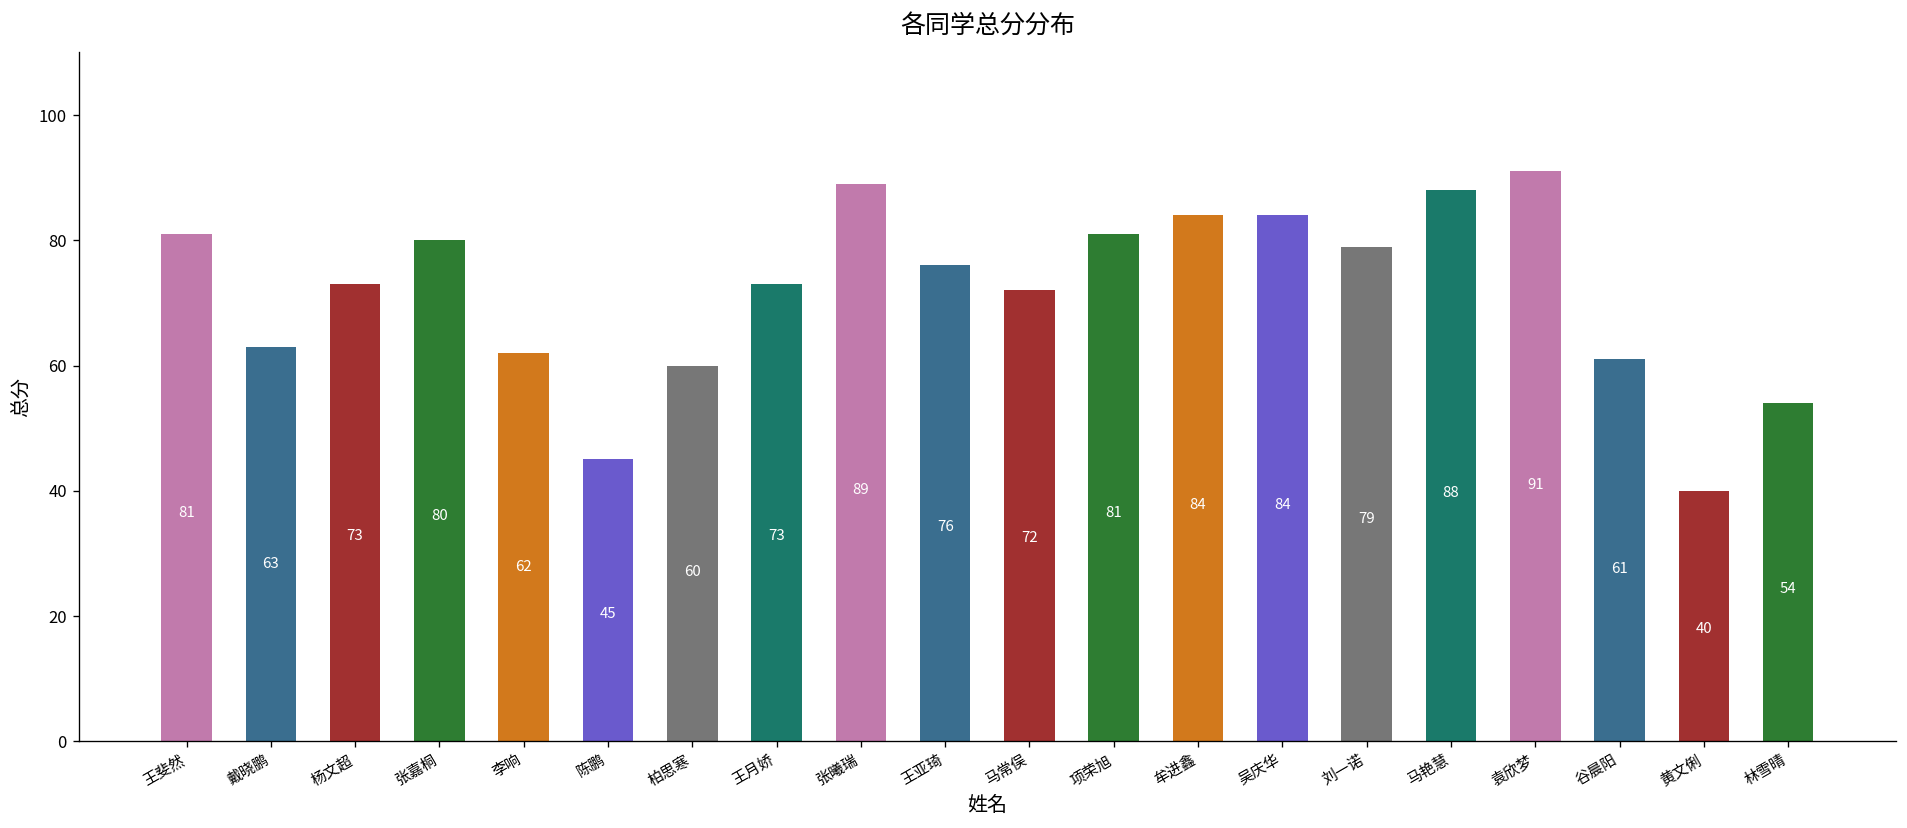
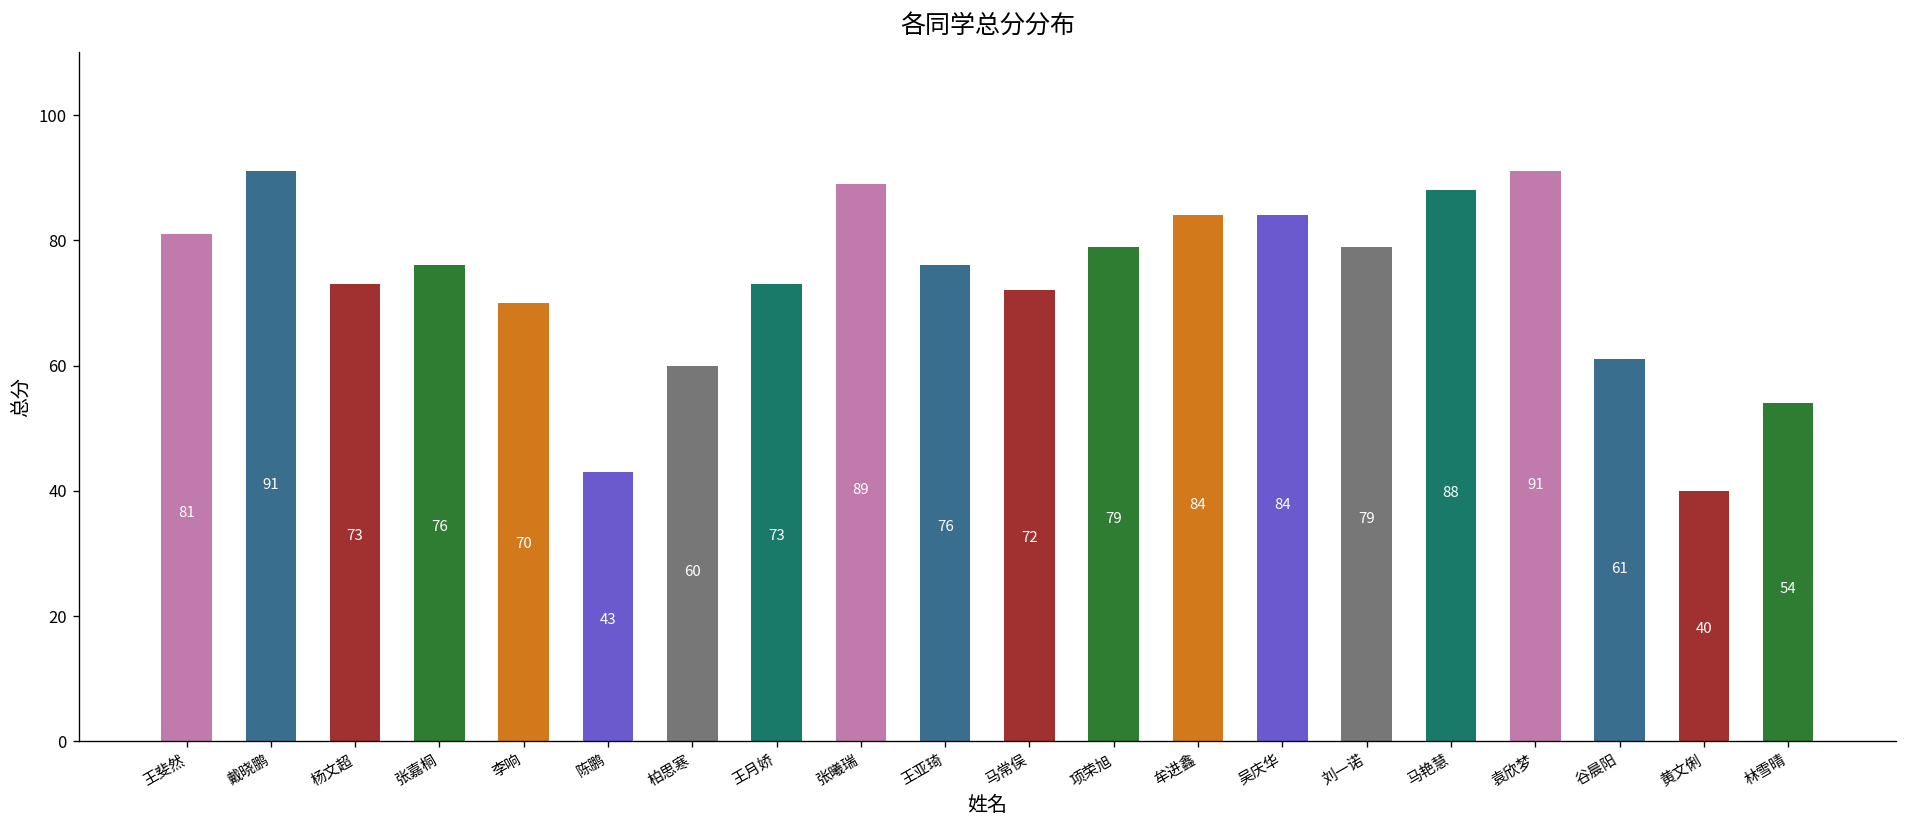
戴晓鹏: 63 -> 91
张嘉桐: 80 -> 76
李响: 62 -> 70
陈鹏: 45 -> 43
项荣旭: 81 -> 79
